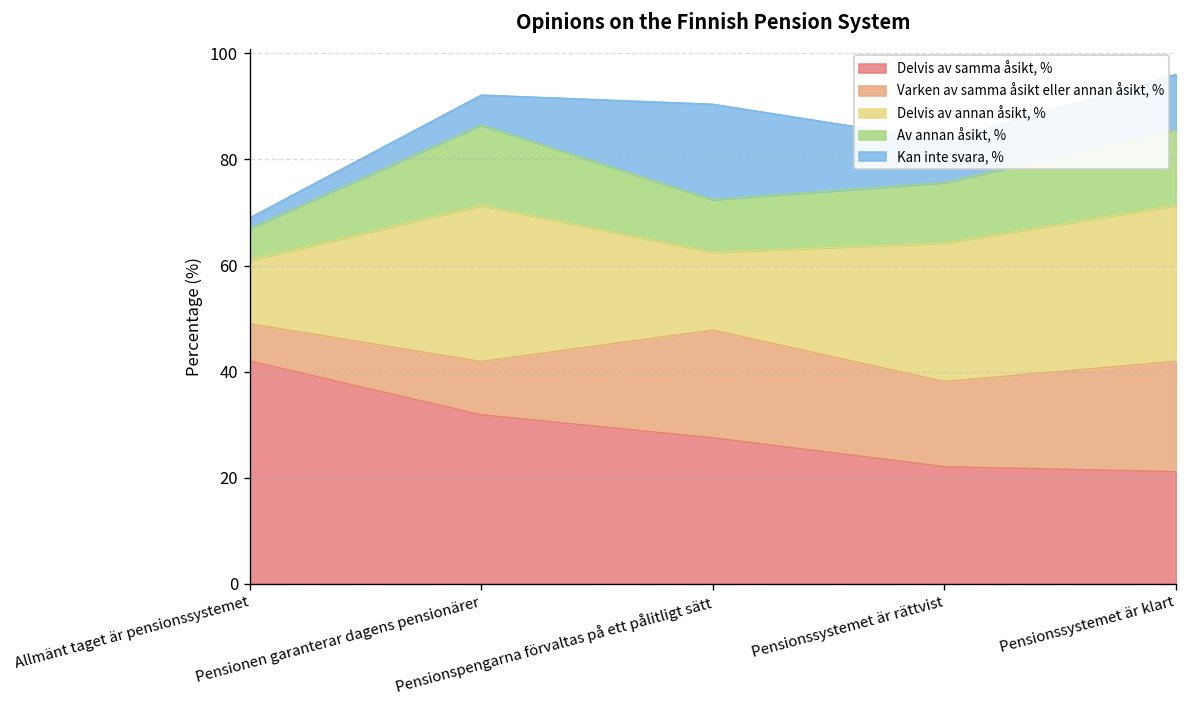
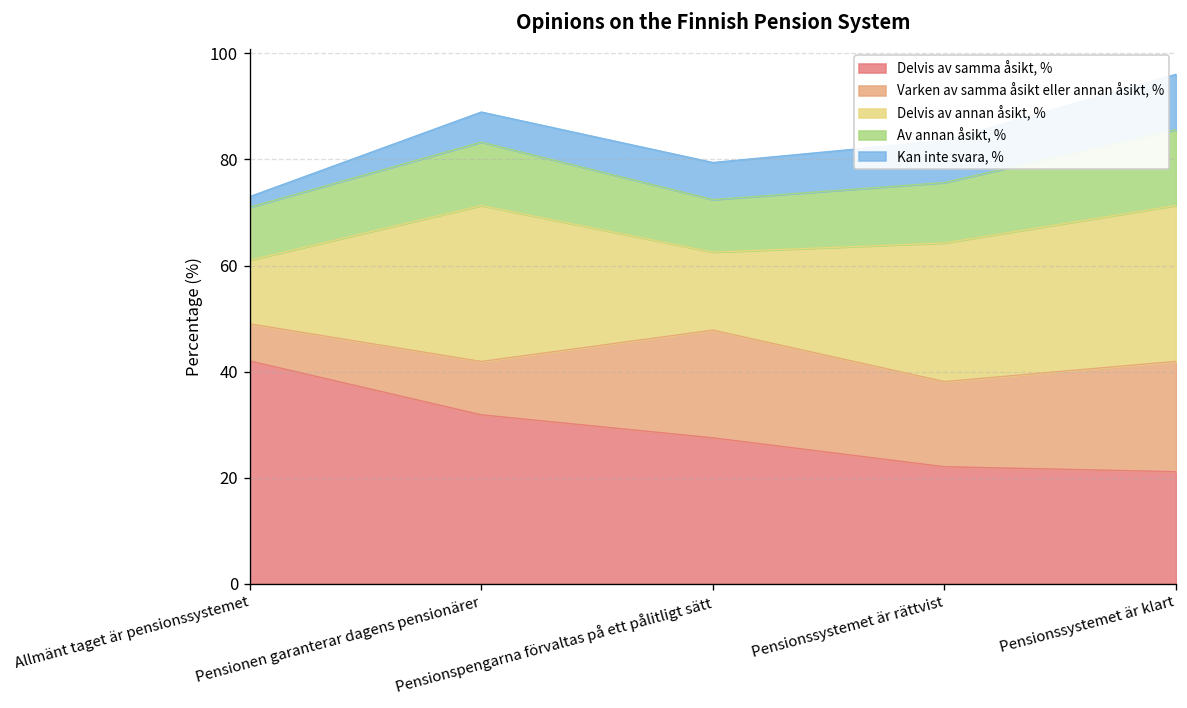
Av annan åsikt, %, Allmänt taget är pensionssystemet: 6 -> 10
Av annan åsikt, %, Pensionen garanterar dagens pensionärer: 15 -> 12
Kan inte svara, %, Pensionspengarna förvaltas på ett pålitligt sätt: 18 -> 7
